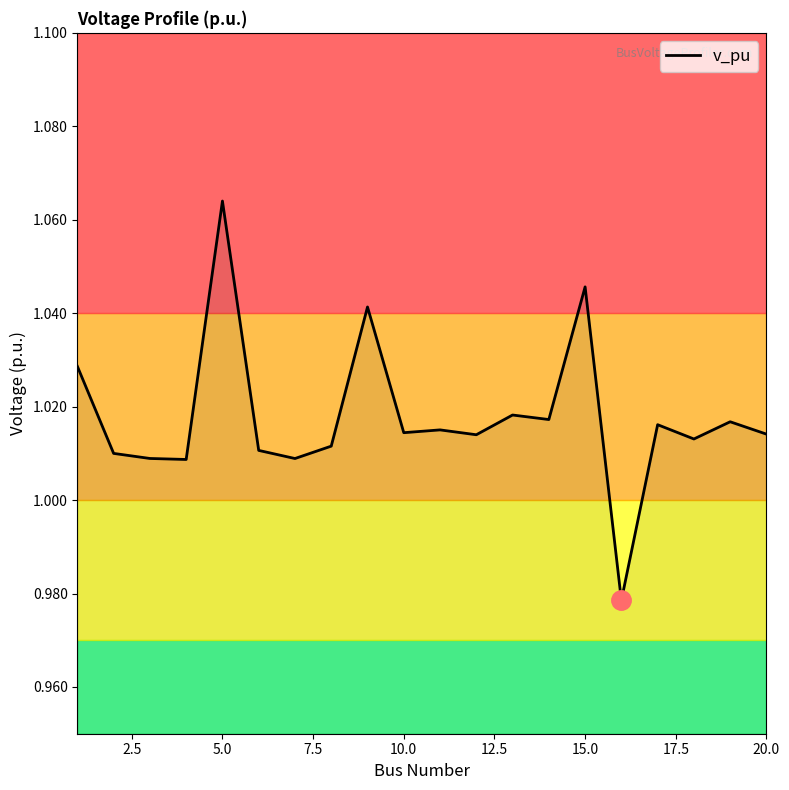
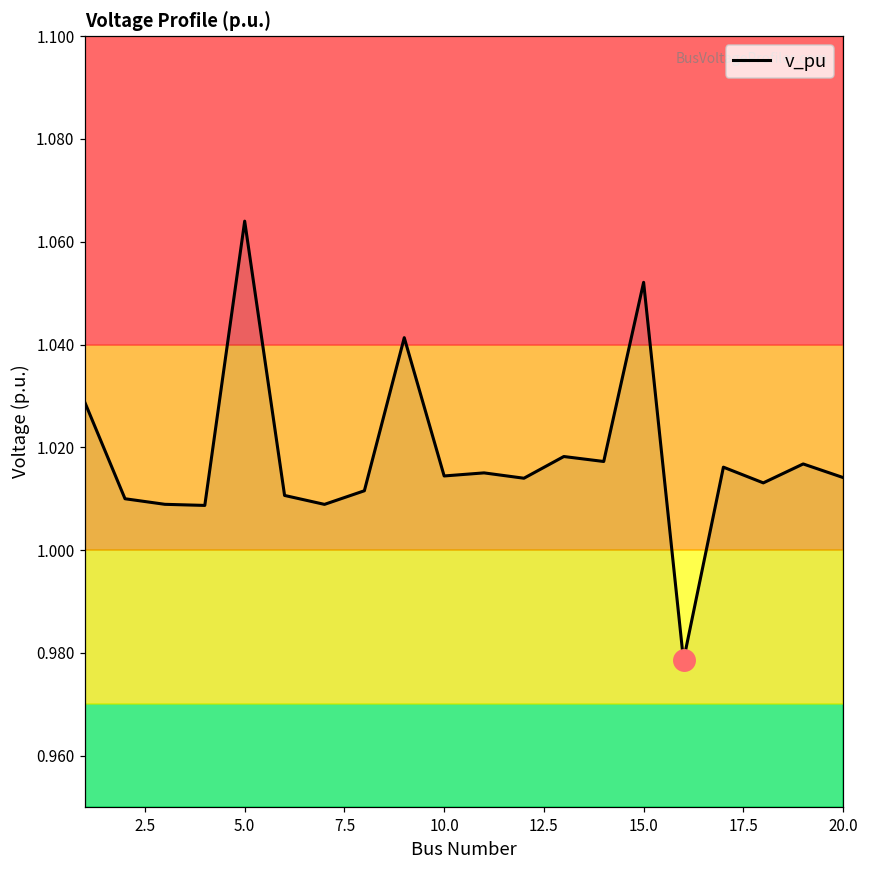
v_pu, 15.0: 1.046 -> 1.052
